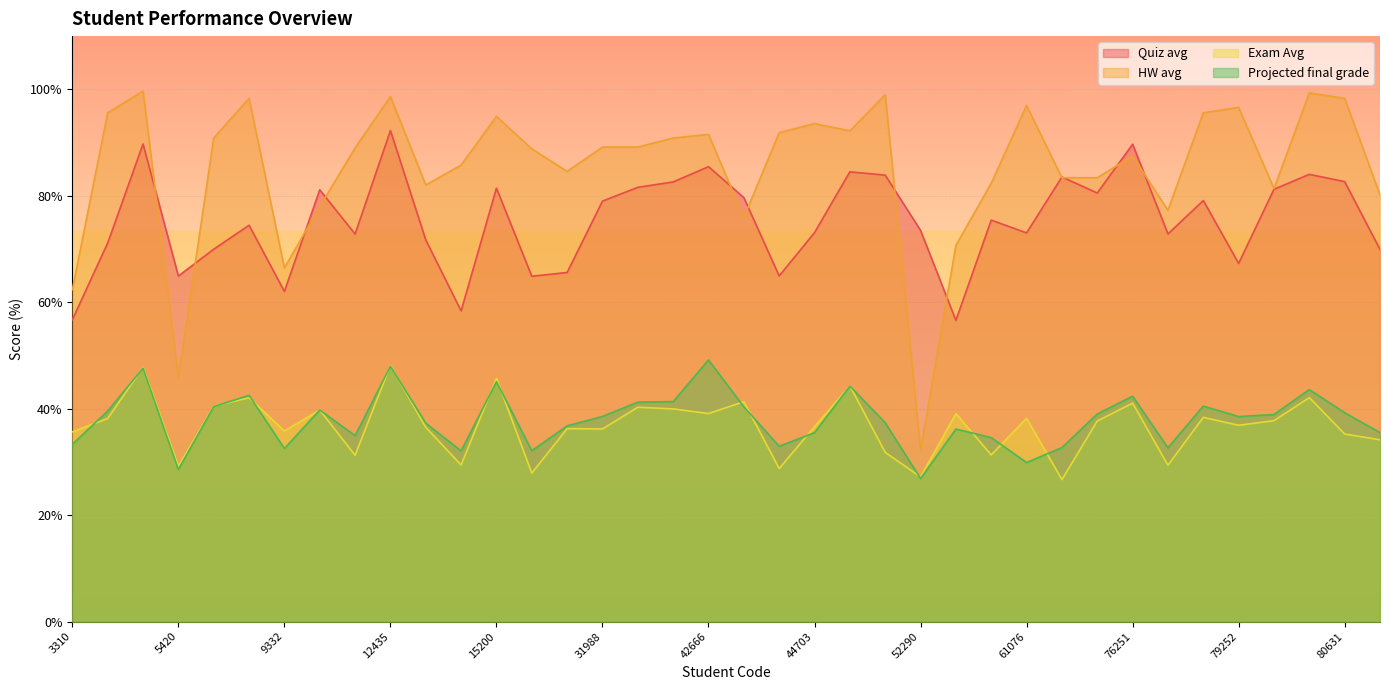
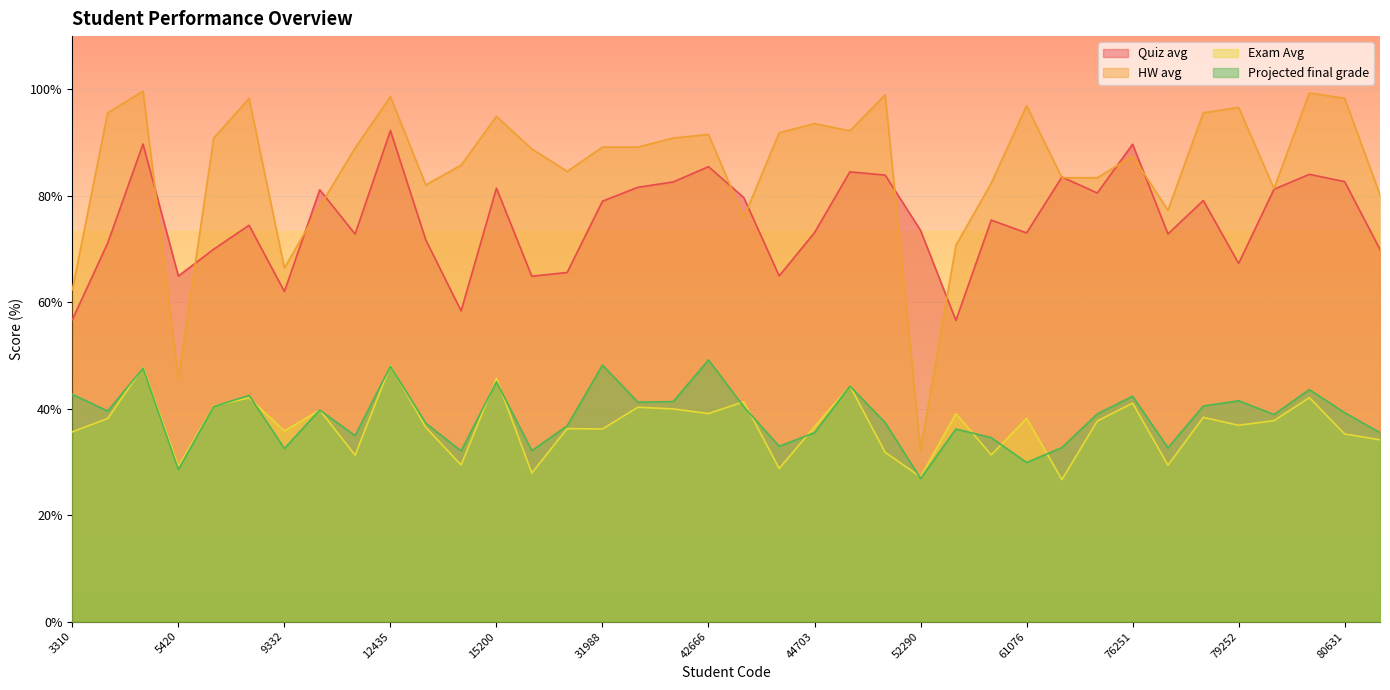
Projected final grade, 3310: 33% -> 43%
Projected final grade, 31988: 39% -> 48%
Projected final grade, 79252: 39% -> 41%
